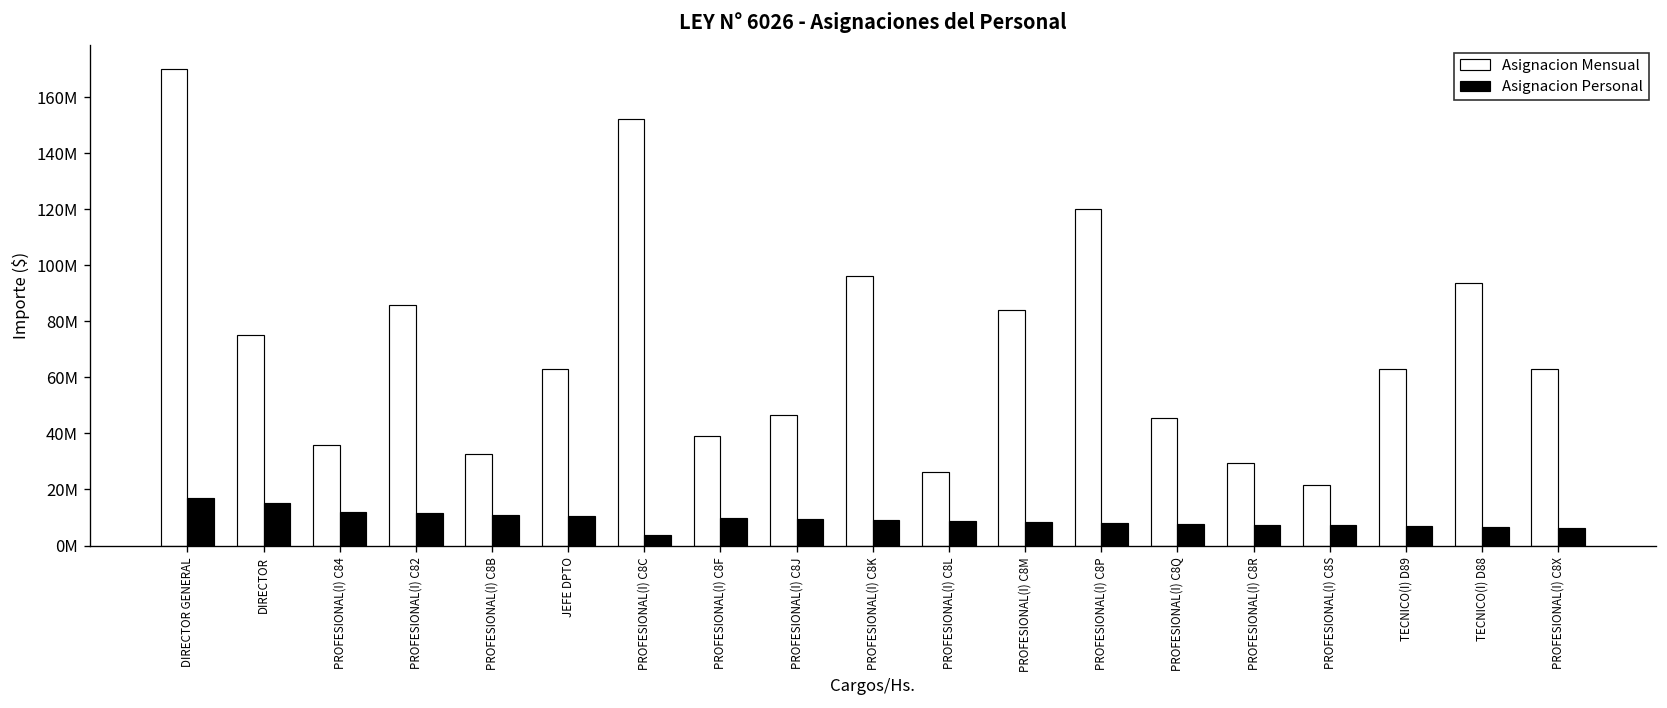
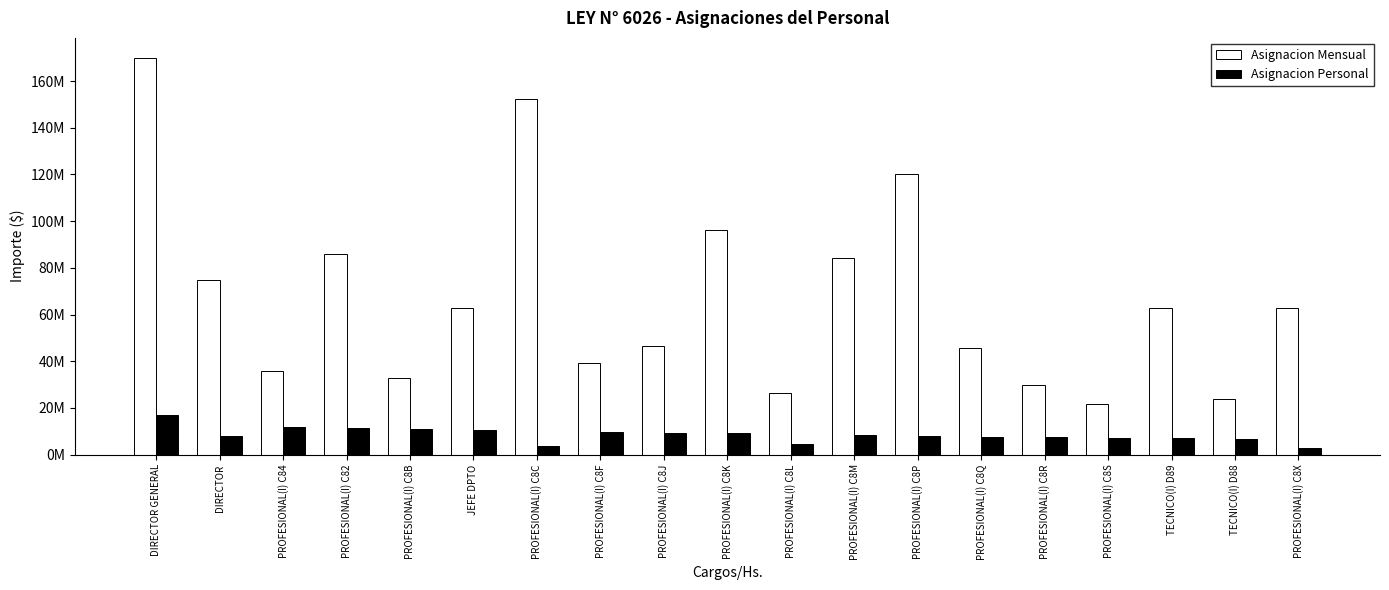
Asignacion Personal, DIRECTOR: 15000000 -> 8000000
Asignacion Personal, PROFESIONAL(I) C8L: 9000000 -> 5000000
Asignacion Mensual, TECNICO(I) D88: 94000000 -> 24000000
Asignacion Personal, PROFESIONAL(I) C8X: 6000000 -> 3000000
